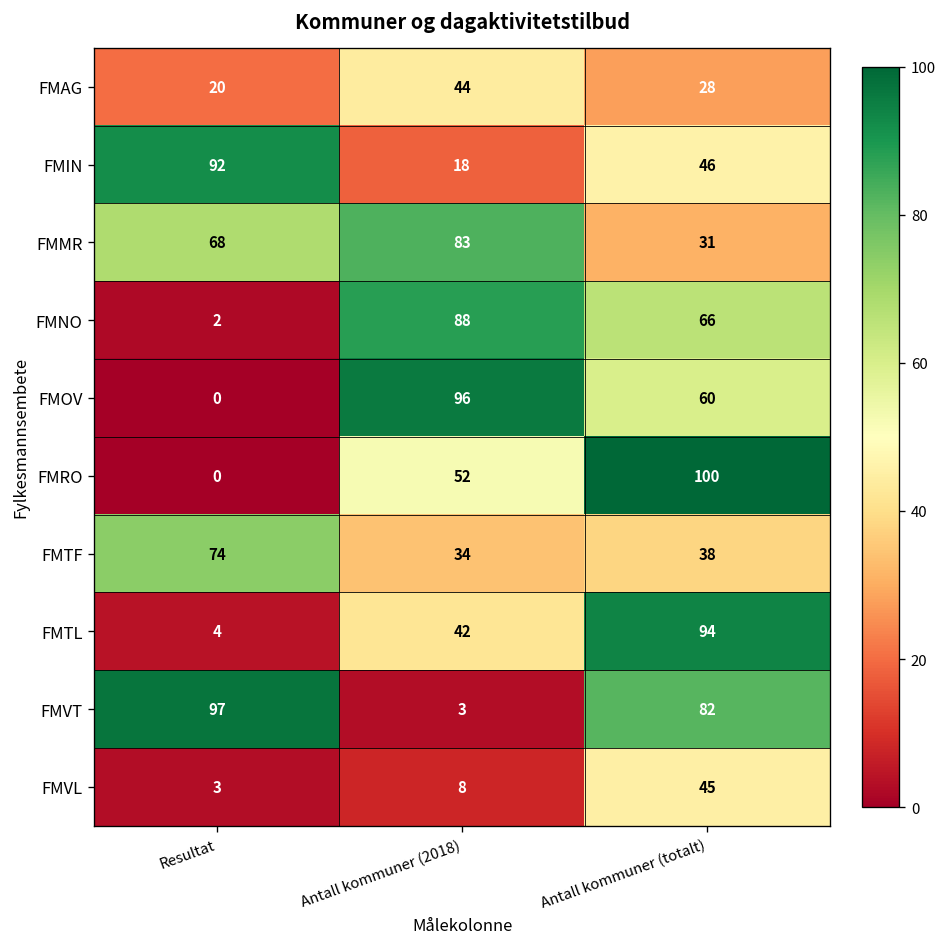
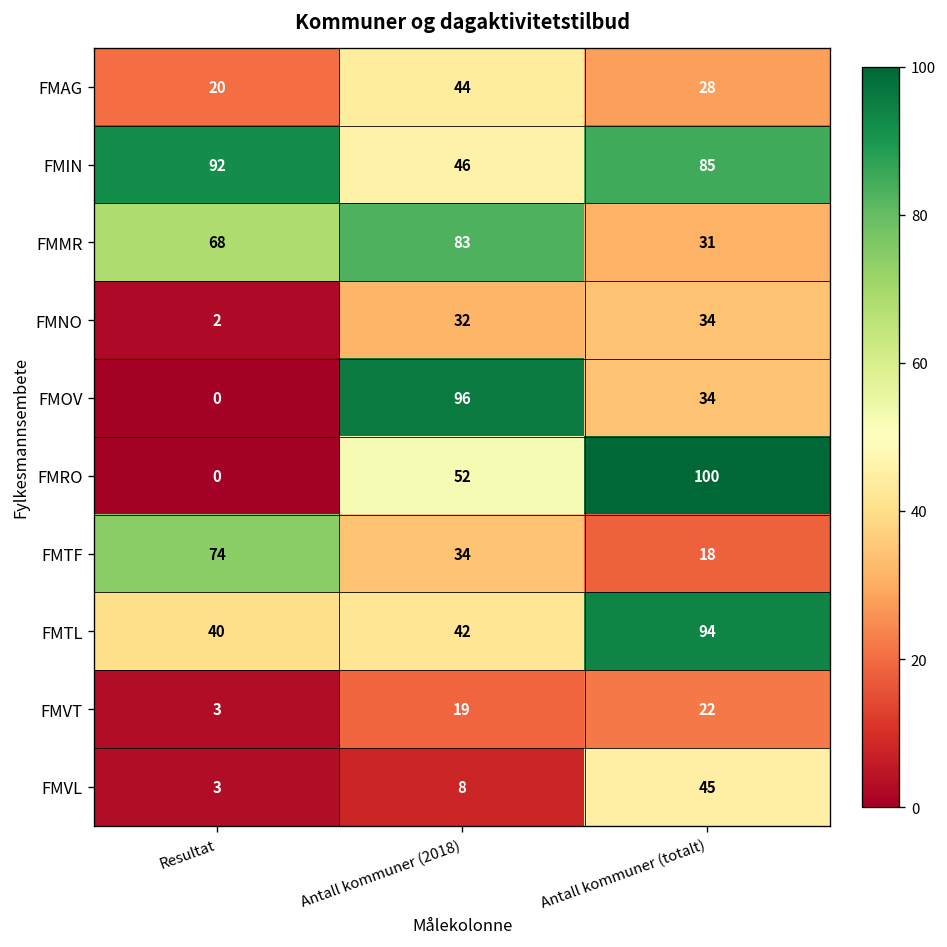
FMIN, Antall kommuner (2018): 18 -> 46
FMIN, Antall kommuner (totalt): 46 -> 85
FMNO, Antall kommuner (2018): 88 -> 32
FMNO, Antall kommuner (totalt): 66 -> 34
FMOV, Antall kommuner (totalt): 60 -> 34
FMTF, Antall kommuner (totalt): 38 -> 18
FMTL, Resultat: 4 -> 40
FMVT, Resultat: 97 -> 3
FMVT, Antall kommuner (2018): 3 -> 19
FMVT, Antall kommuner (totalt): 82 -> 22
